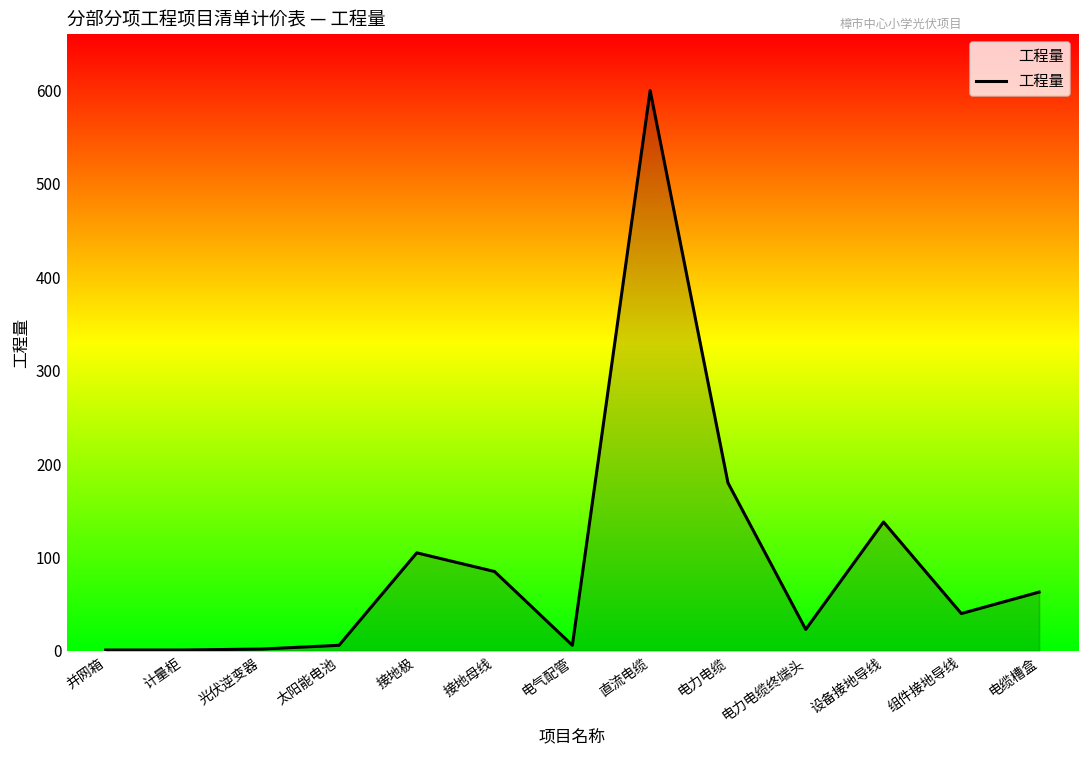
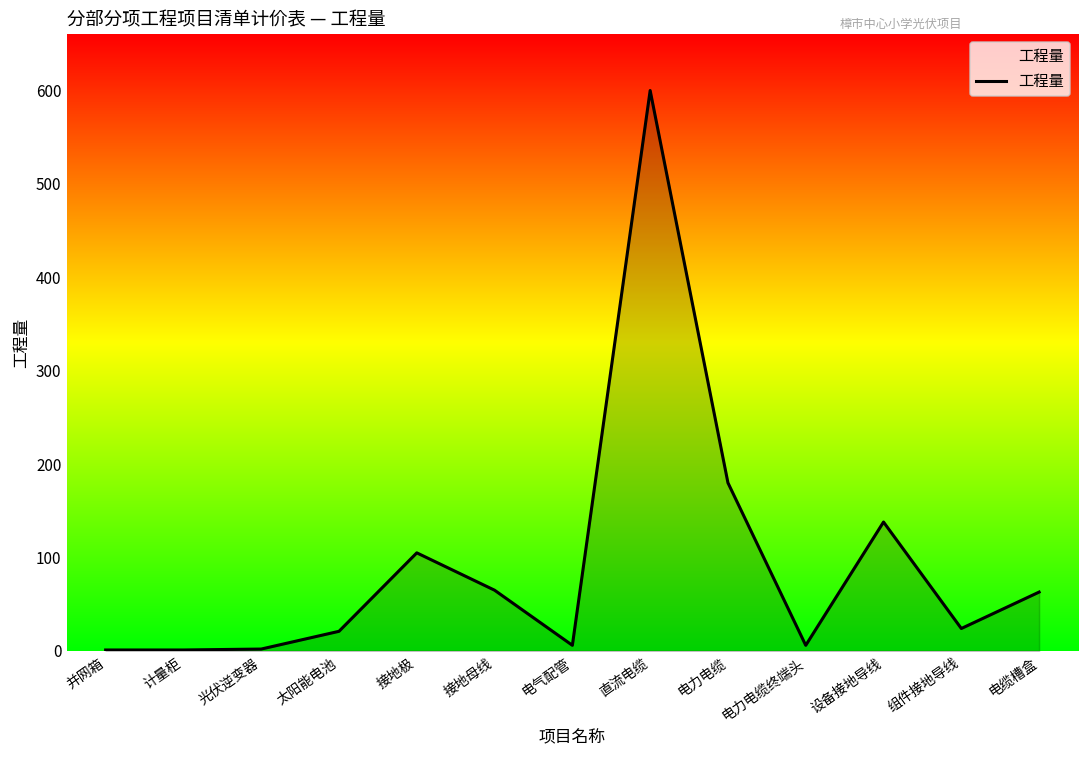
太阳能电池: 10 -> 20
接地母线: 90 -> 70
电力电缆终端头: 20 -> 10
组件接地导线: 40 -> 20
